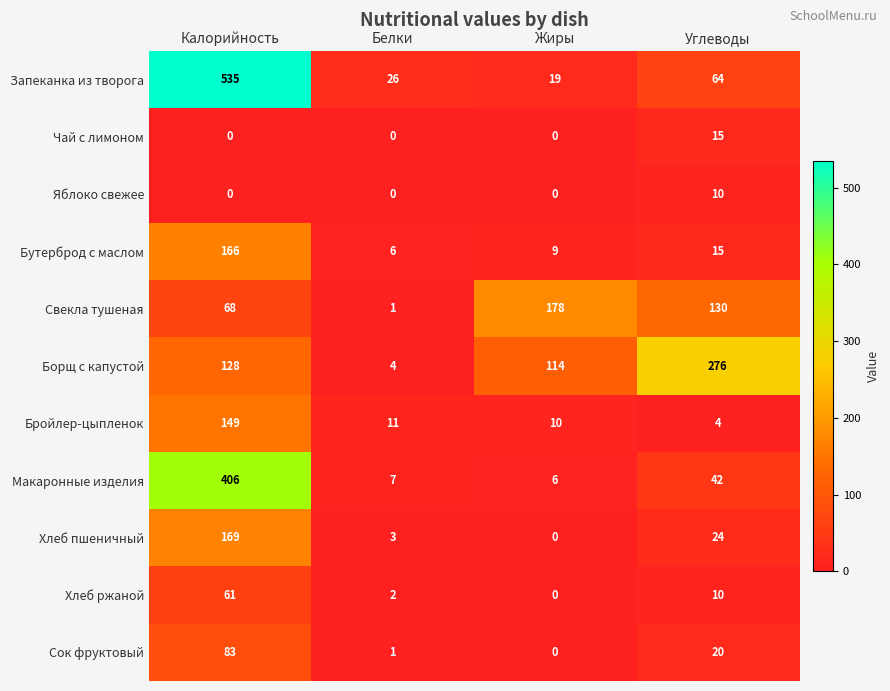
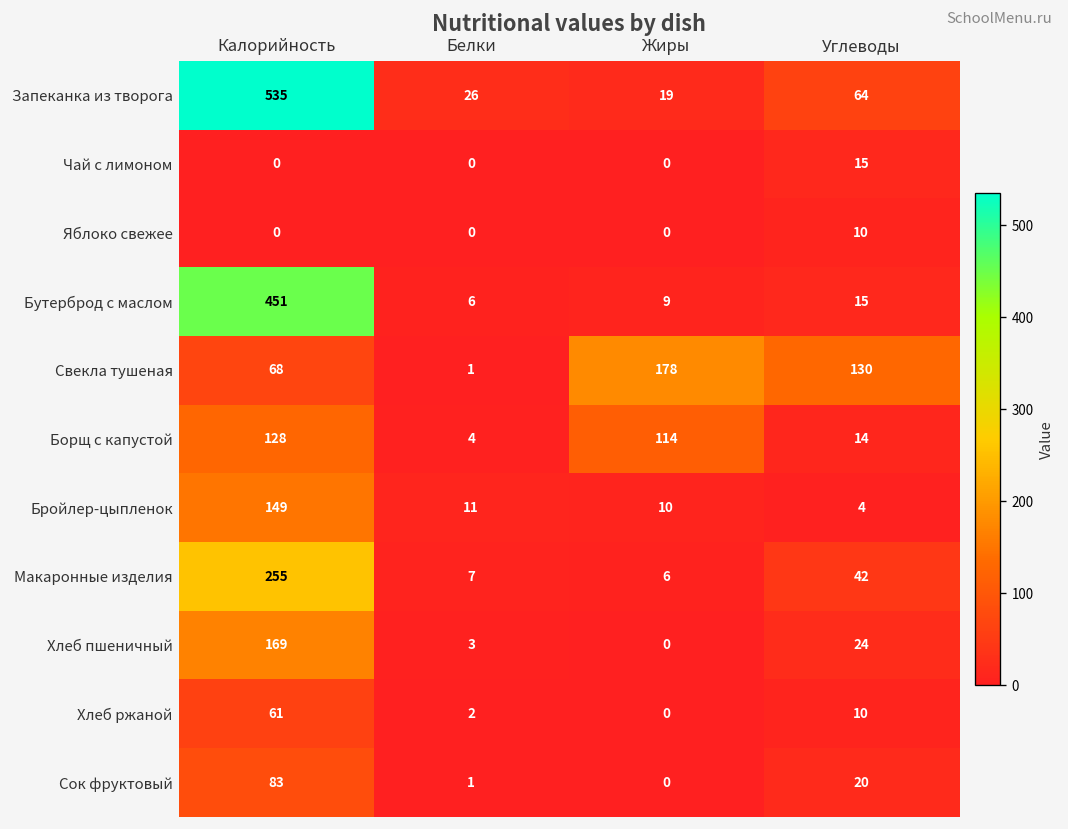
Бутерброд с маслом, Калорийность: 166 -> 451
Борщ с капустой, Углеводы: 276 -> 14
Макаронные изделия, Калорийность: 406 -> 255
